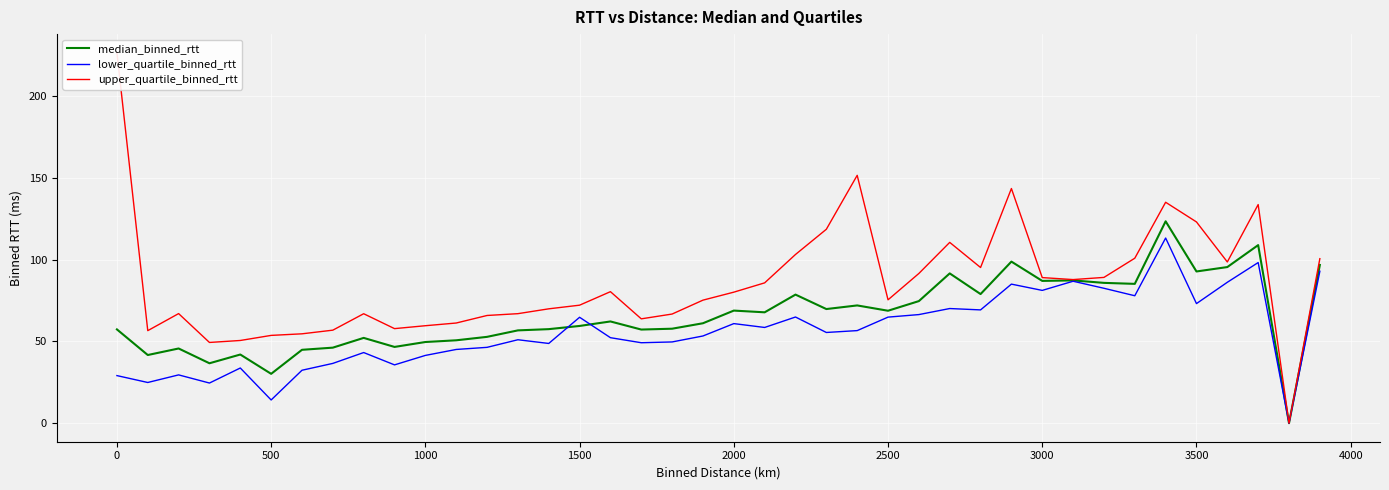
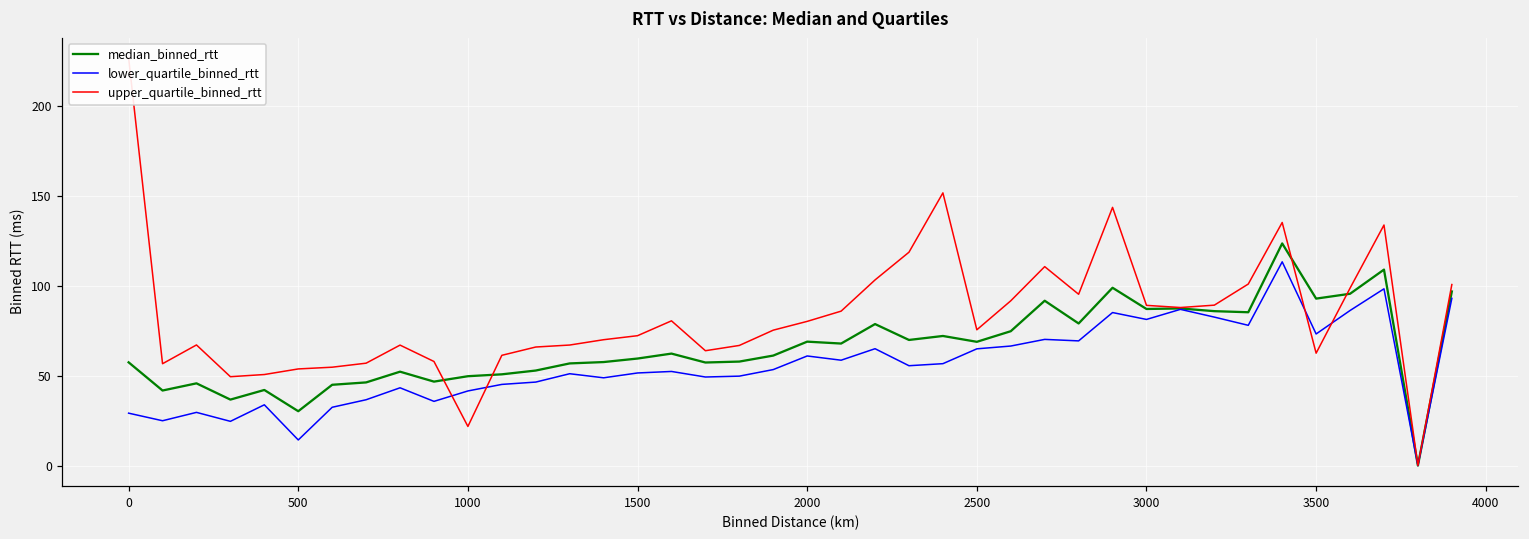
upper_quartile_binned_rtt, 1000: 60 -> 22
lower_quartile_binned_rtt, 1500: 65 -> 51
upper_quartile_binned_rtt, 3500: 123 -> 62
